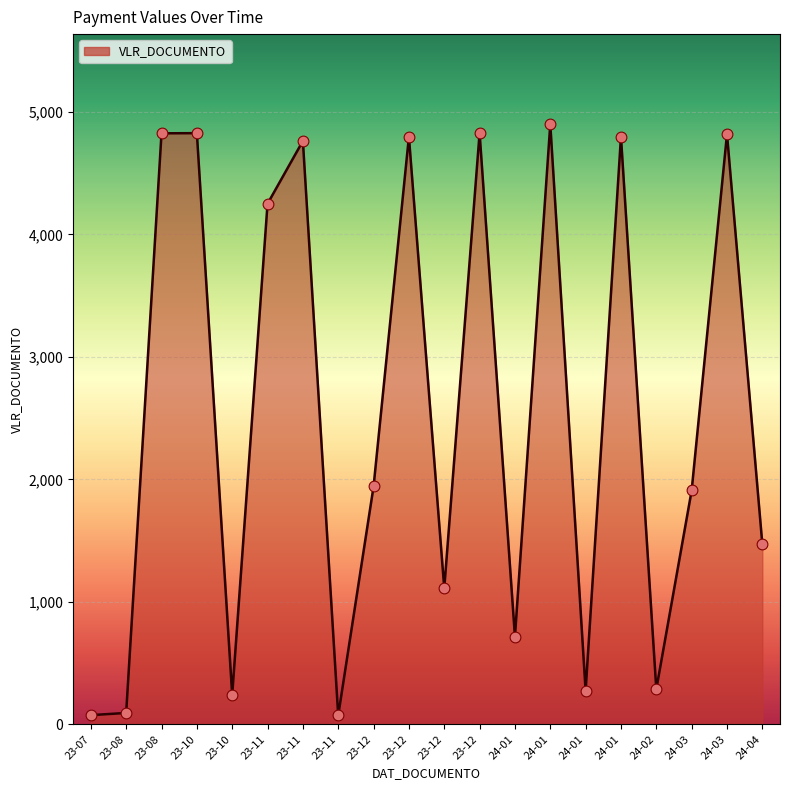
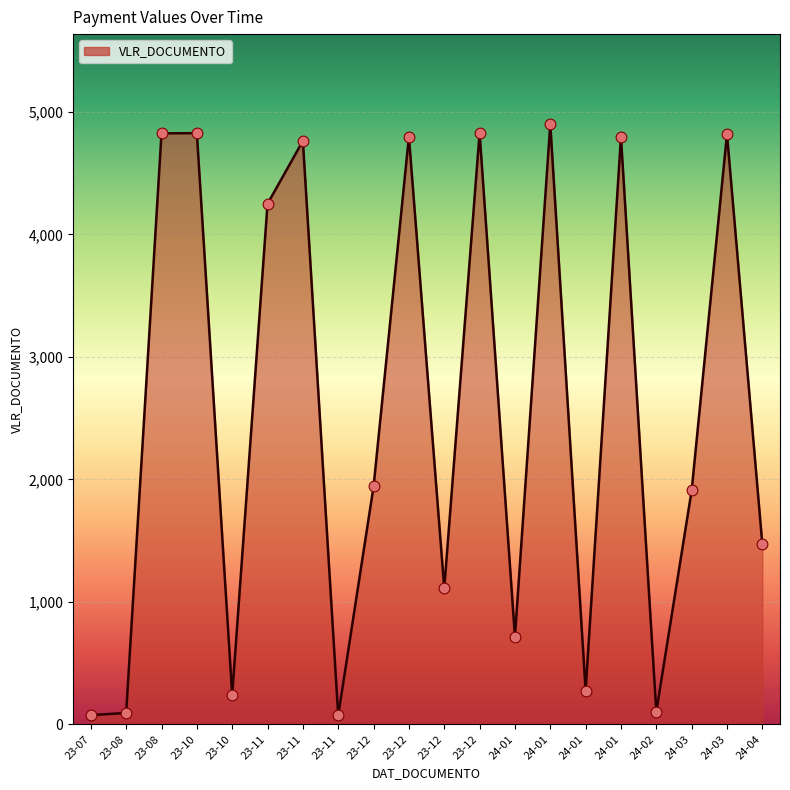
24-02: 290 -> 100
